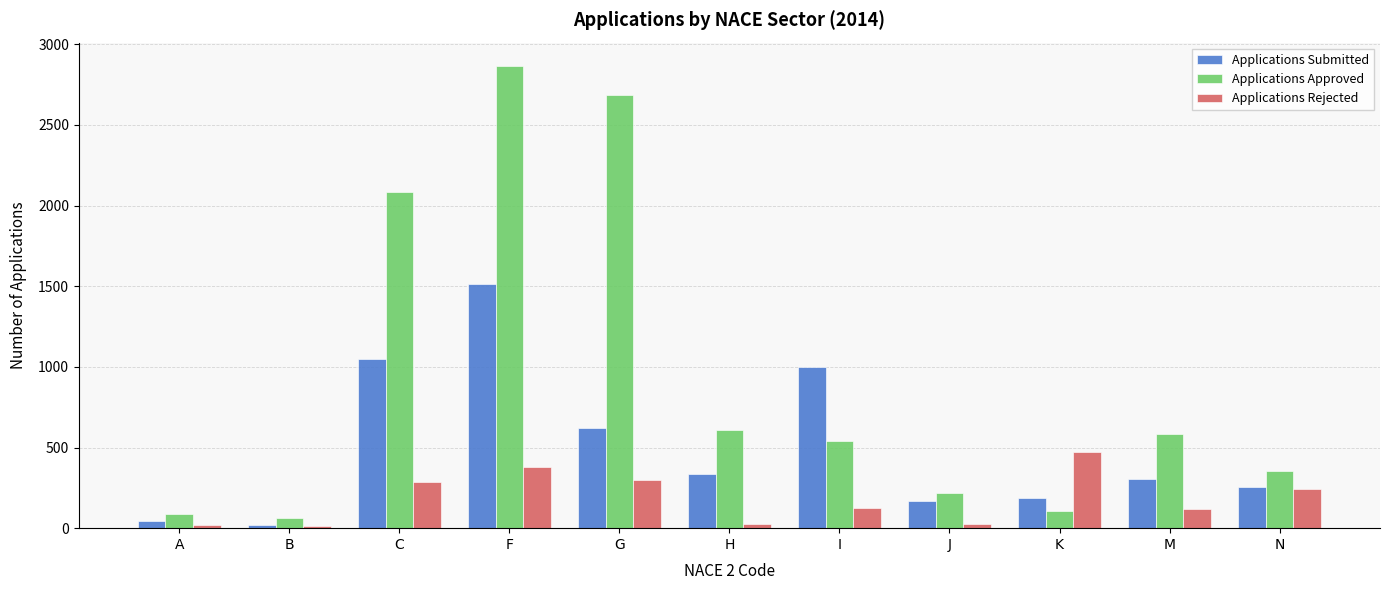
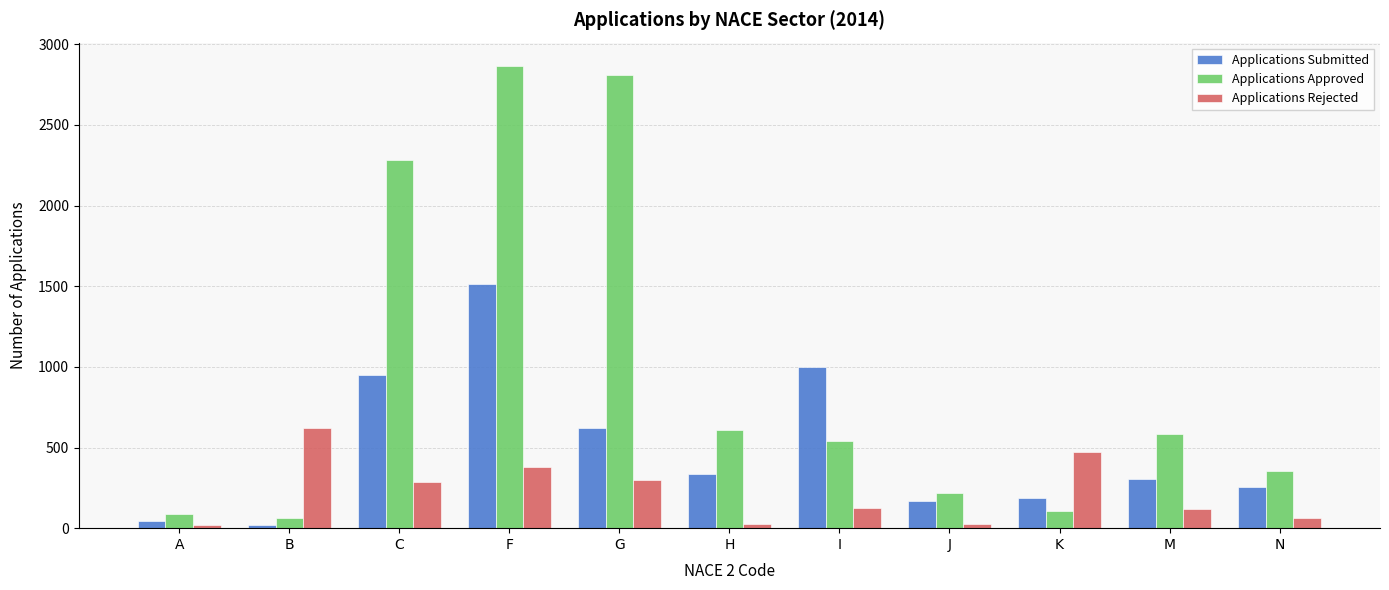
Applications Rejected, B: 20 -> 620
Applications Submitted, C: 1050 -> 950
Applications Approved, C: 2090 -> 2290
Applications Approved, G: 2690 -> 2810
Applications Rejected, N: 240 -> 60
